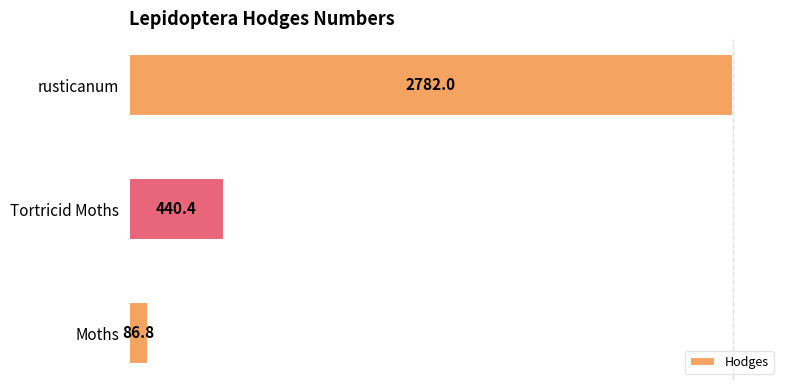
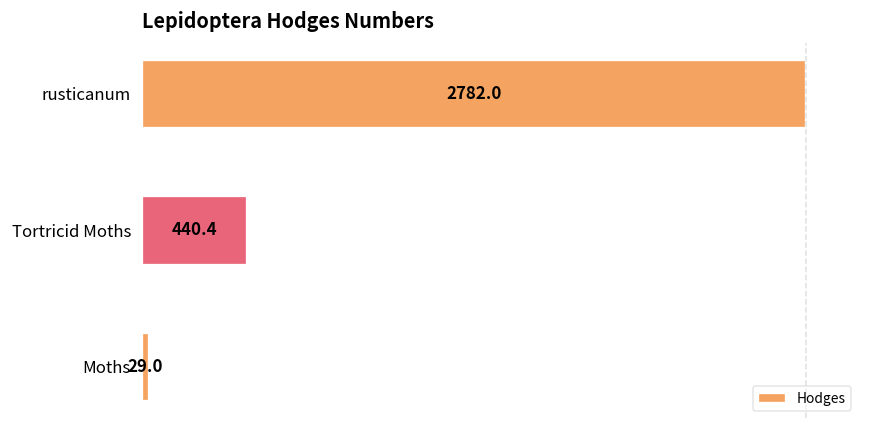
Moths: 86.8 -> 29.0
